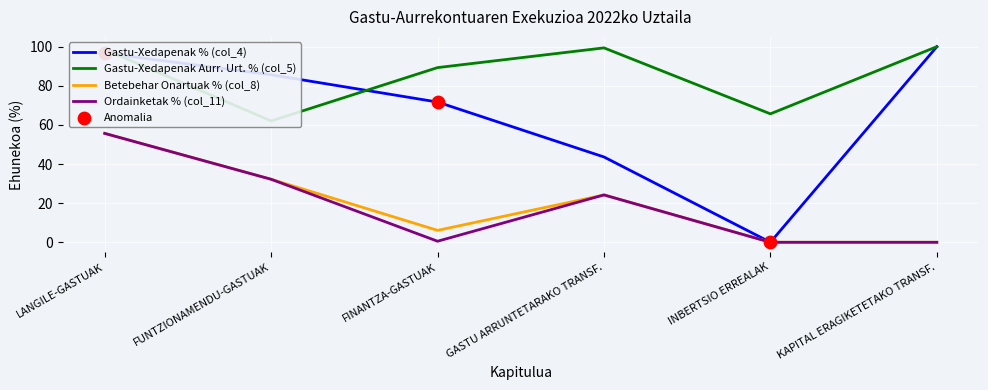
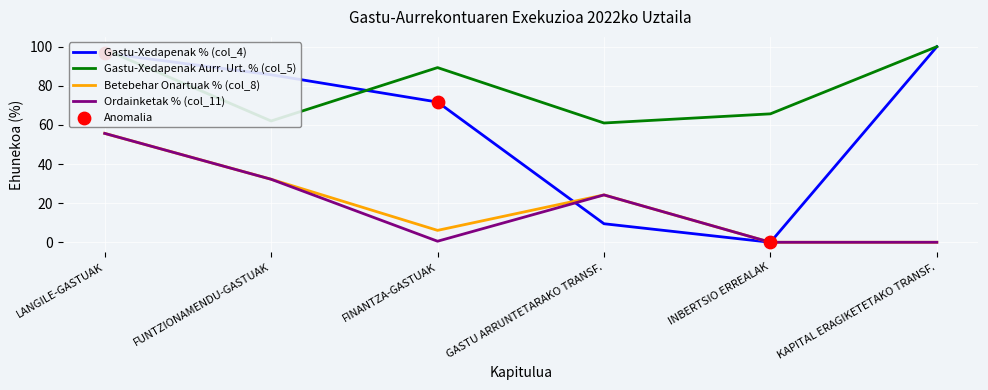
Gastu-Xedapenak % (col_4), GASTU ARRUNTETARAKO TRANSF.: 44 -> 9
Gastu-Xedapenak Aurr. Urt. % (col_5), GASTU ARRUNTETARAKO TRANSF.: 99 -> 61
